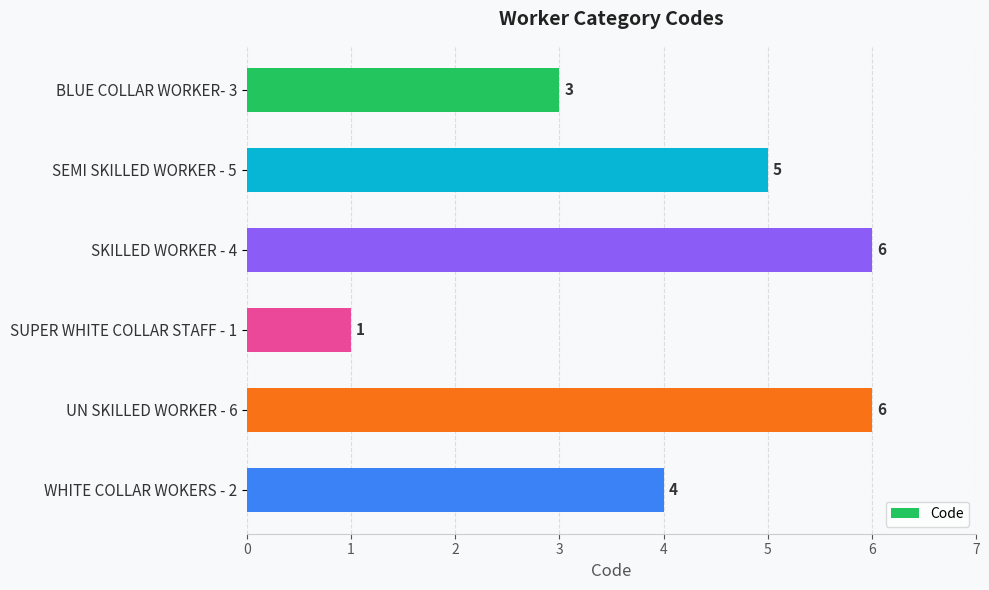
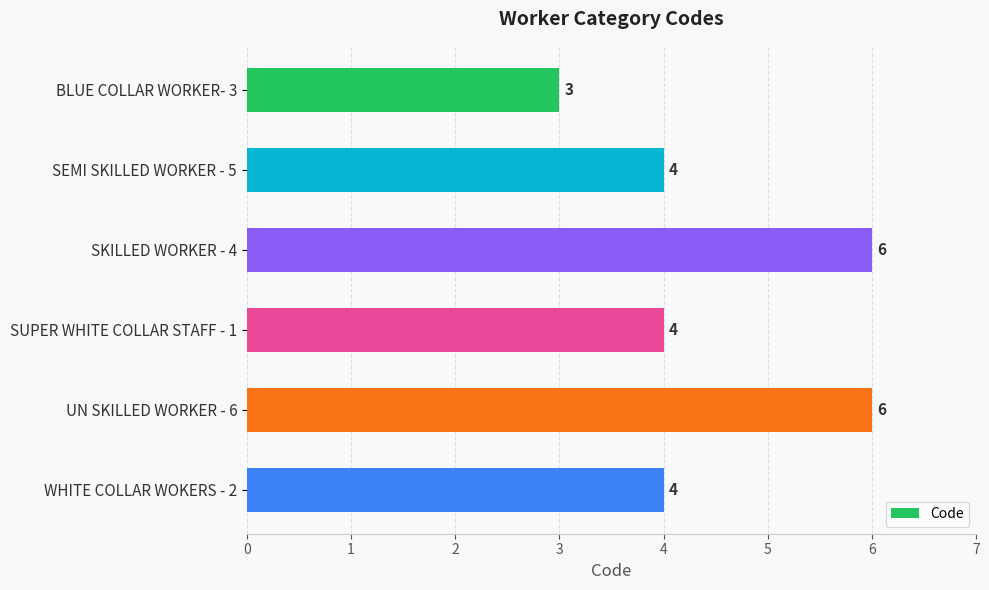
SEMI SKILLED WORKER - 5: 5 -> 4
SUPER WHITE COLLAR STAFF - 1: 1 -> 4
